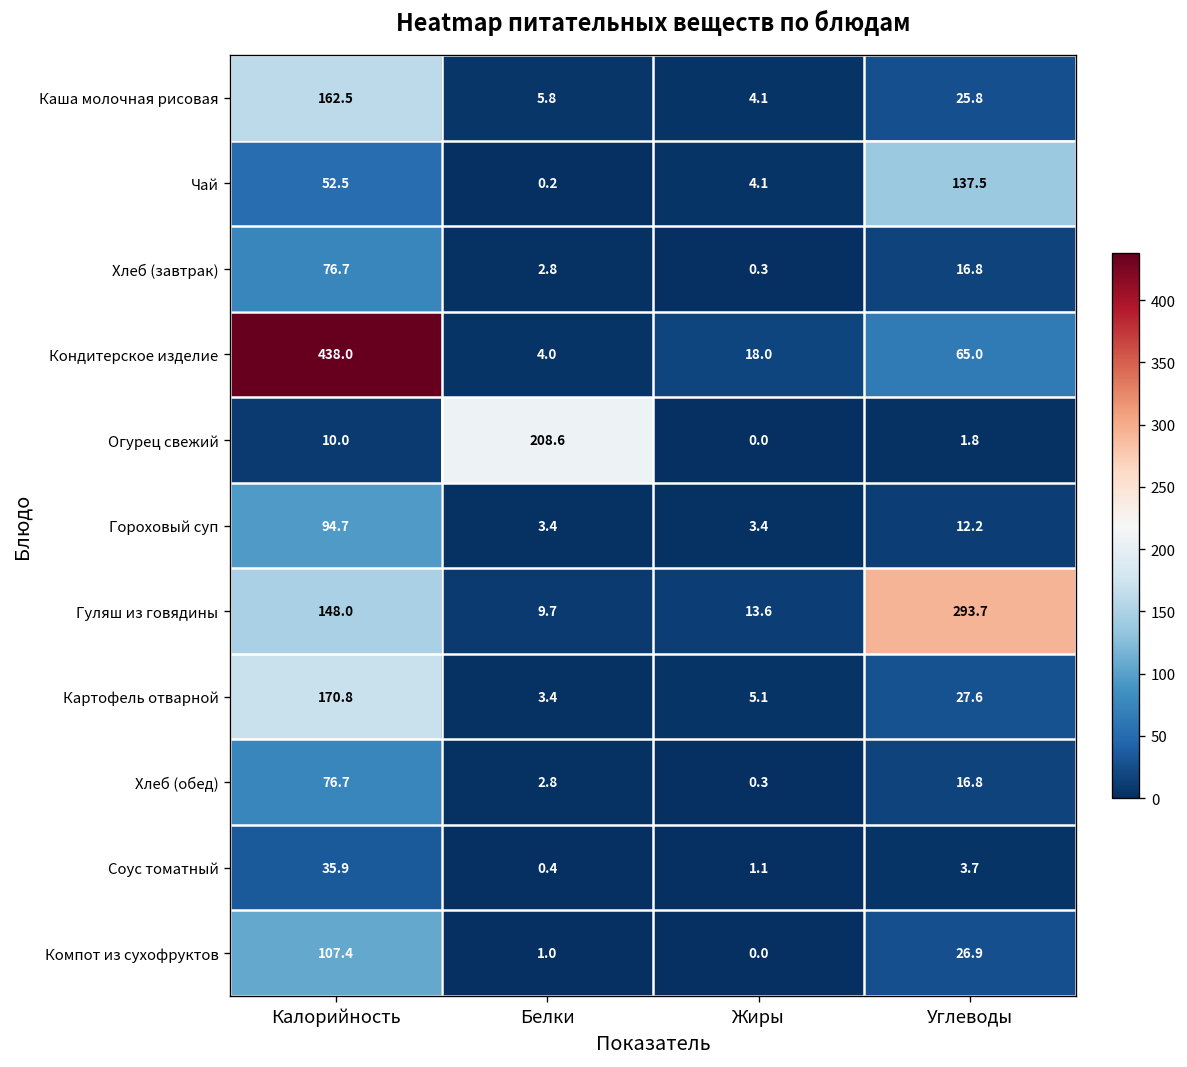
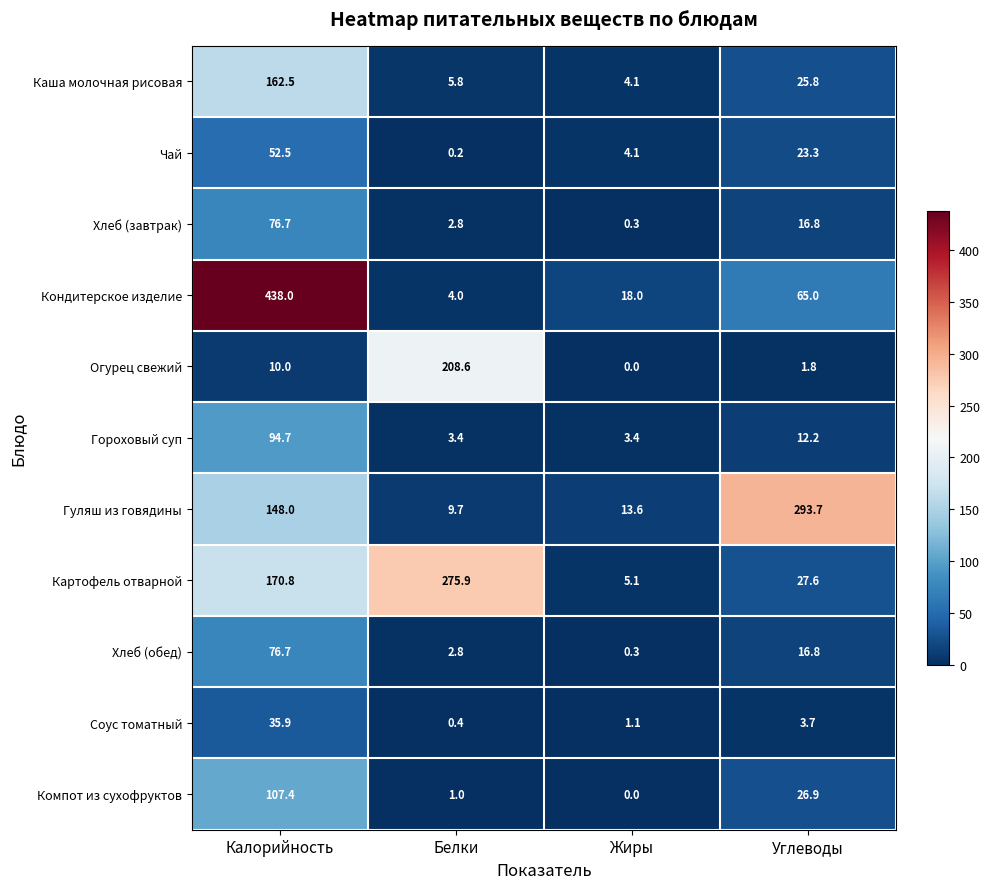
Чай, Углеводы: 137.5 -> 23.3
Картофель отварной, Белки: 3.4 -> 275.9
